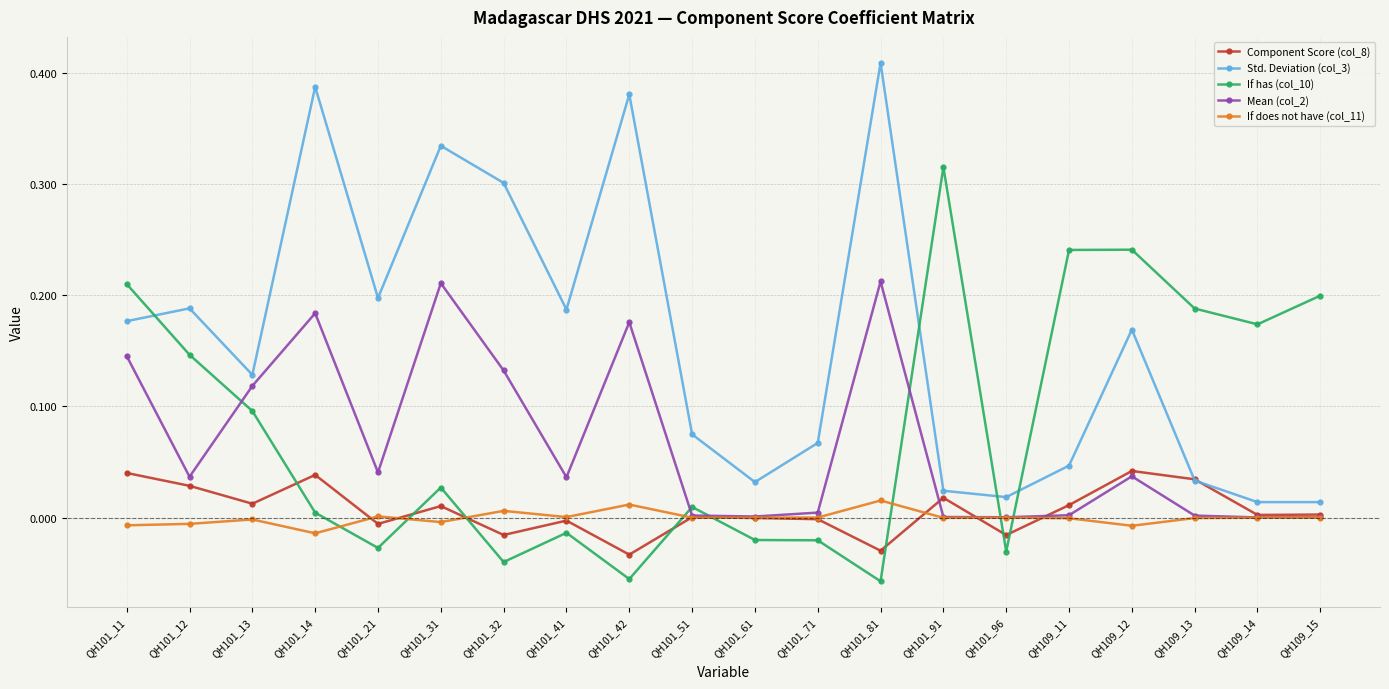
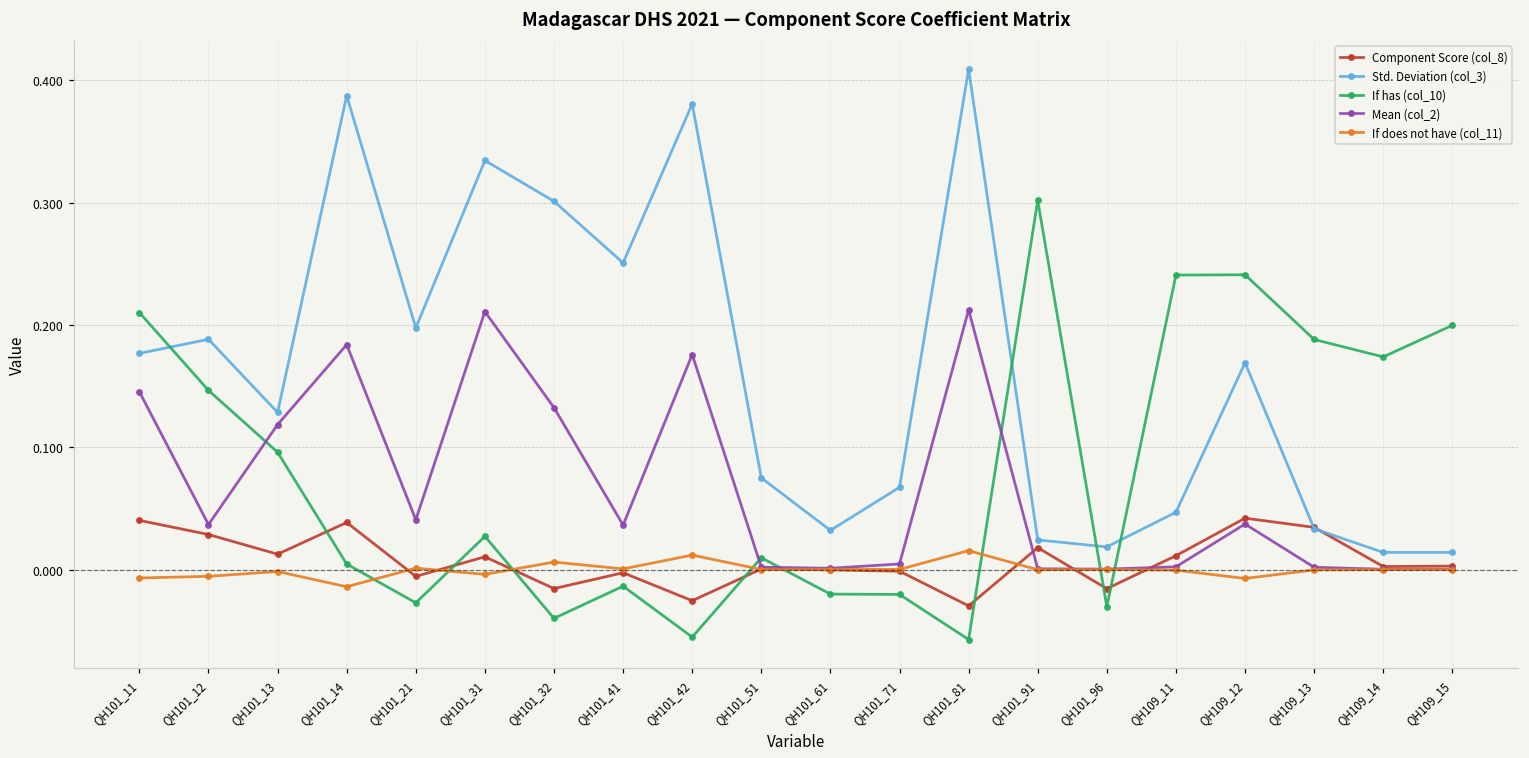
Std. Deviation (col_3), QH101_41: 0.187 -> 0.251
Component Score (col_8), QH101_42: -0.033 -> -0.026
If has (col_10), QH101_91: 0.315 -> 0.302
